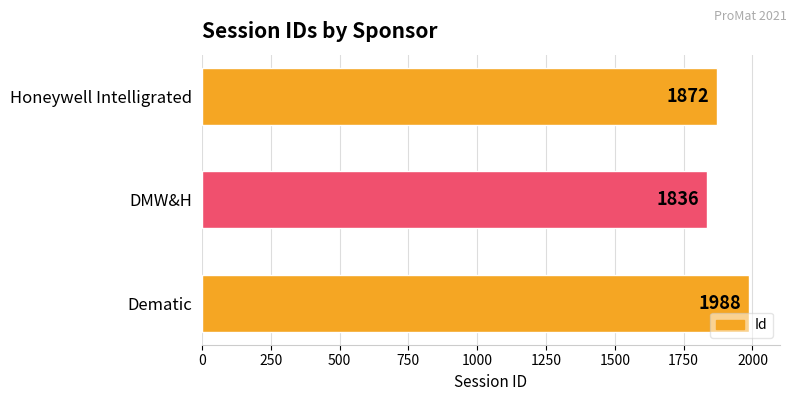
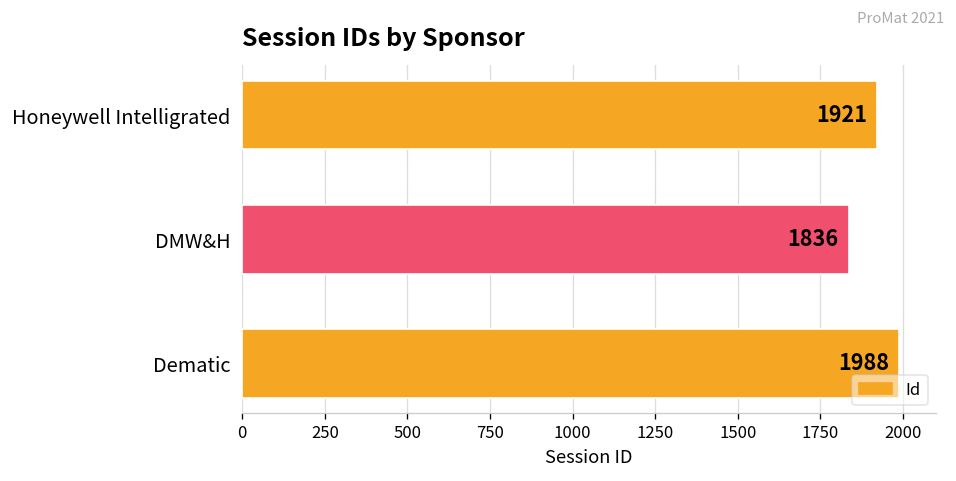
Honeywell Intelligrated: 1872 -> 1921
